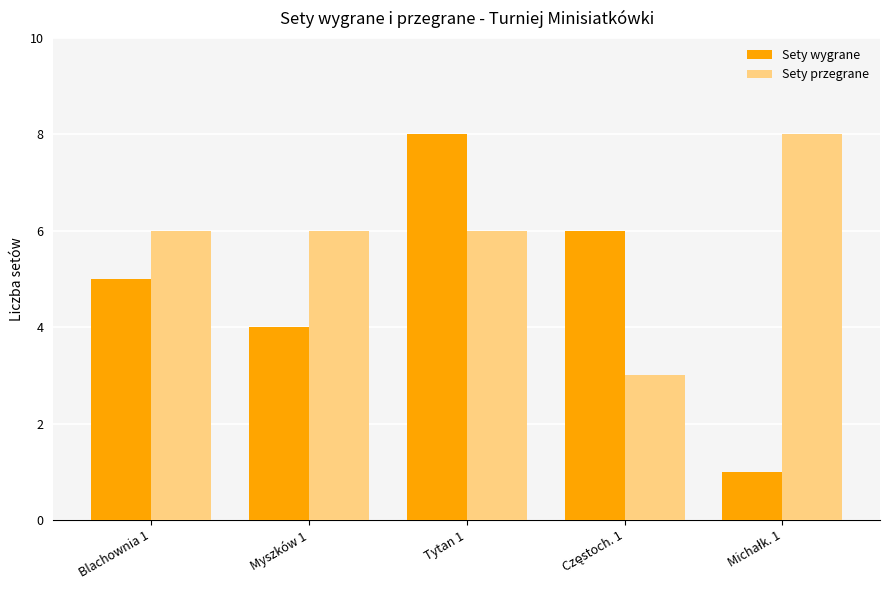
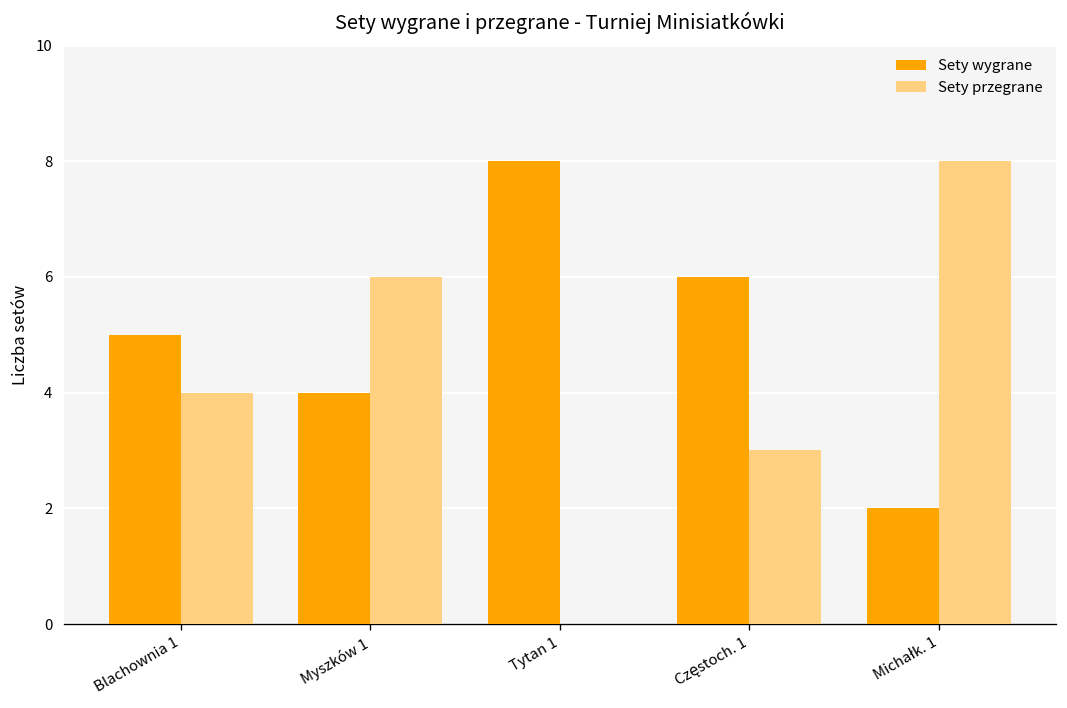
Sety przegrane, Blachownia 1: 6 -> 4
Sety przegrane, Tytan 1: 6 -> 0
Sety wygrane, Michałk. 1: 1 -> 2
